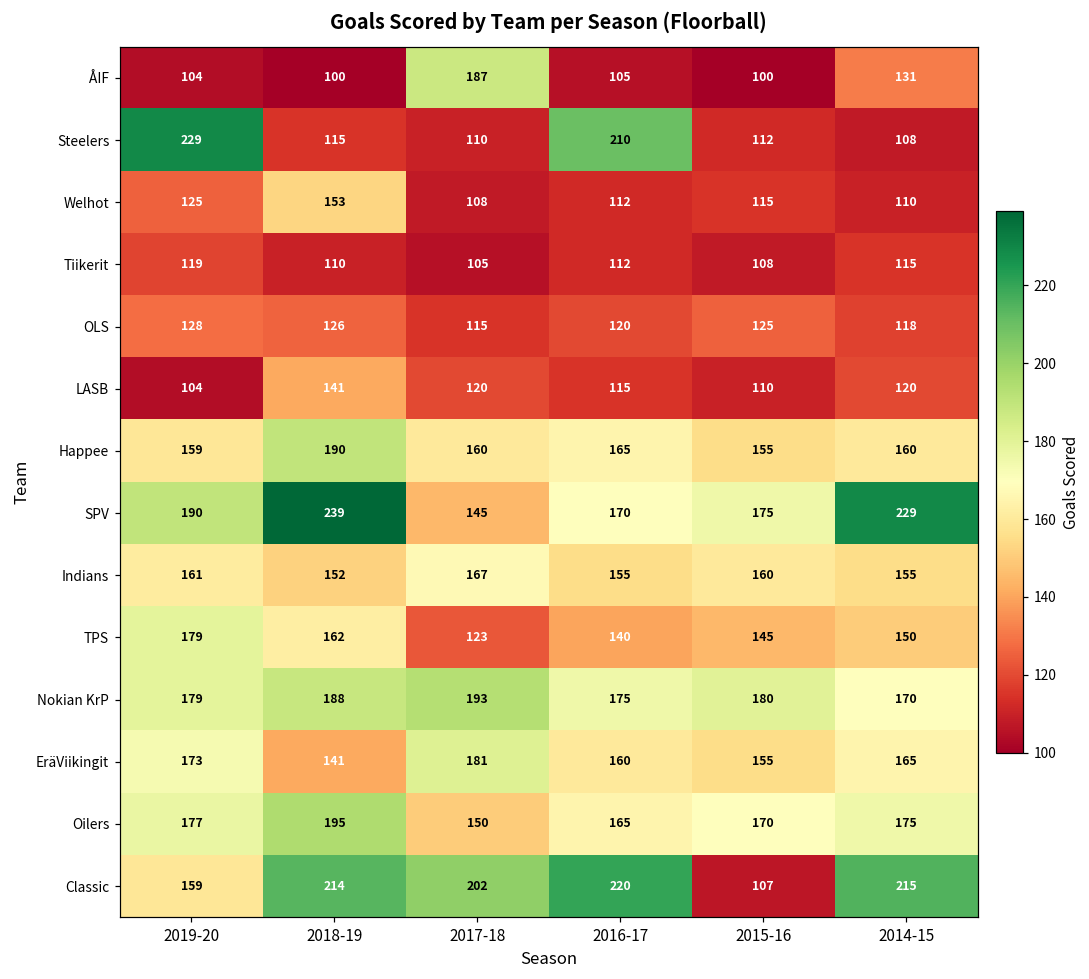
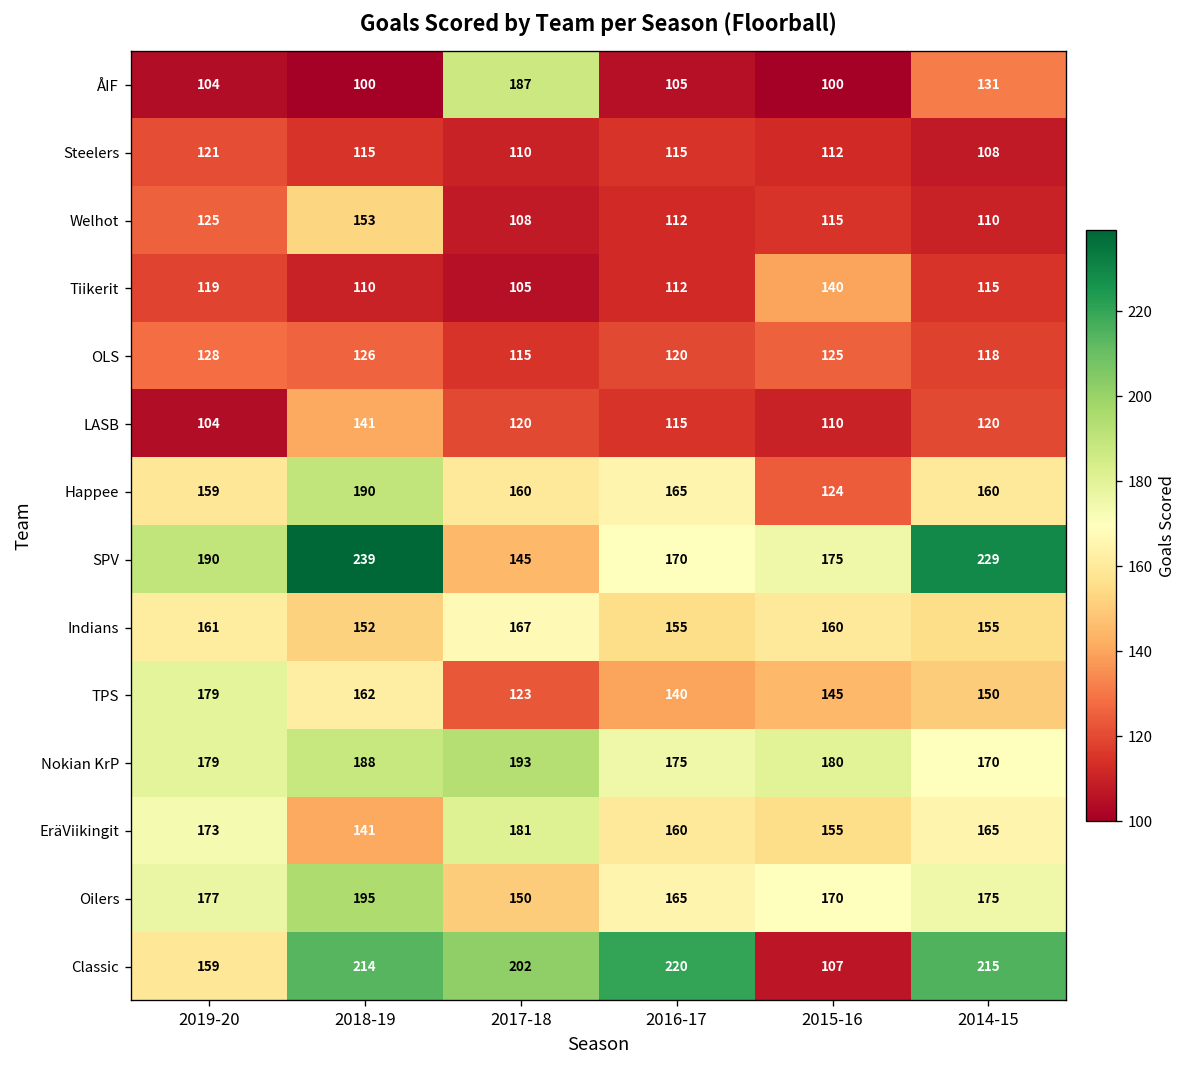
Steelers, 2019-20: 229 -> 121
Steelers, 2016-17: 210 -> 115
Tiikerit, 2015-16: 108 -> 140
Happee, 2015-16: 155 -> 124
